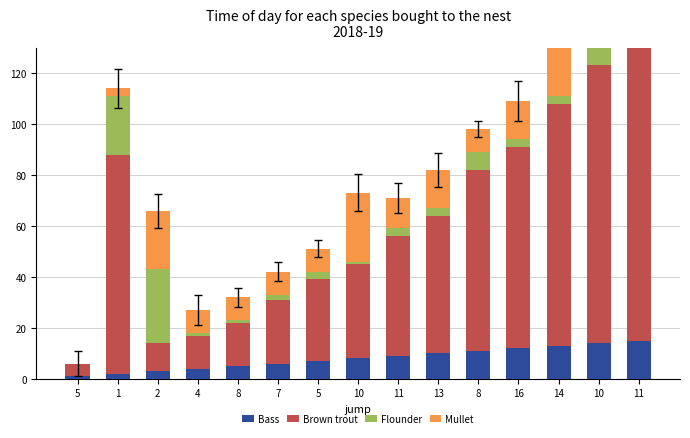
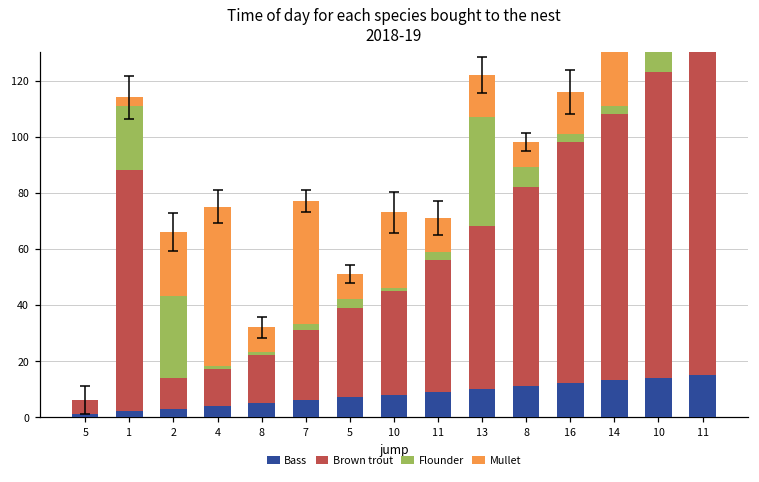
Mullet, 4: 9 -> 57
Mullet, 7: 9 -> 44
Brown trout, 13: 54 -> 58
Flounder, 13: 3 -> 39
Brown trout, 16: 79 -> 86
